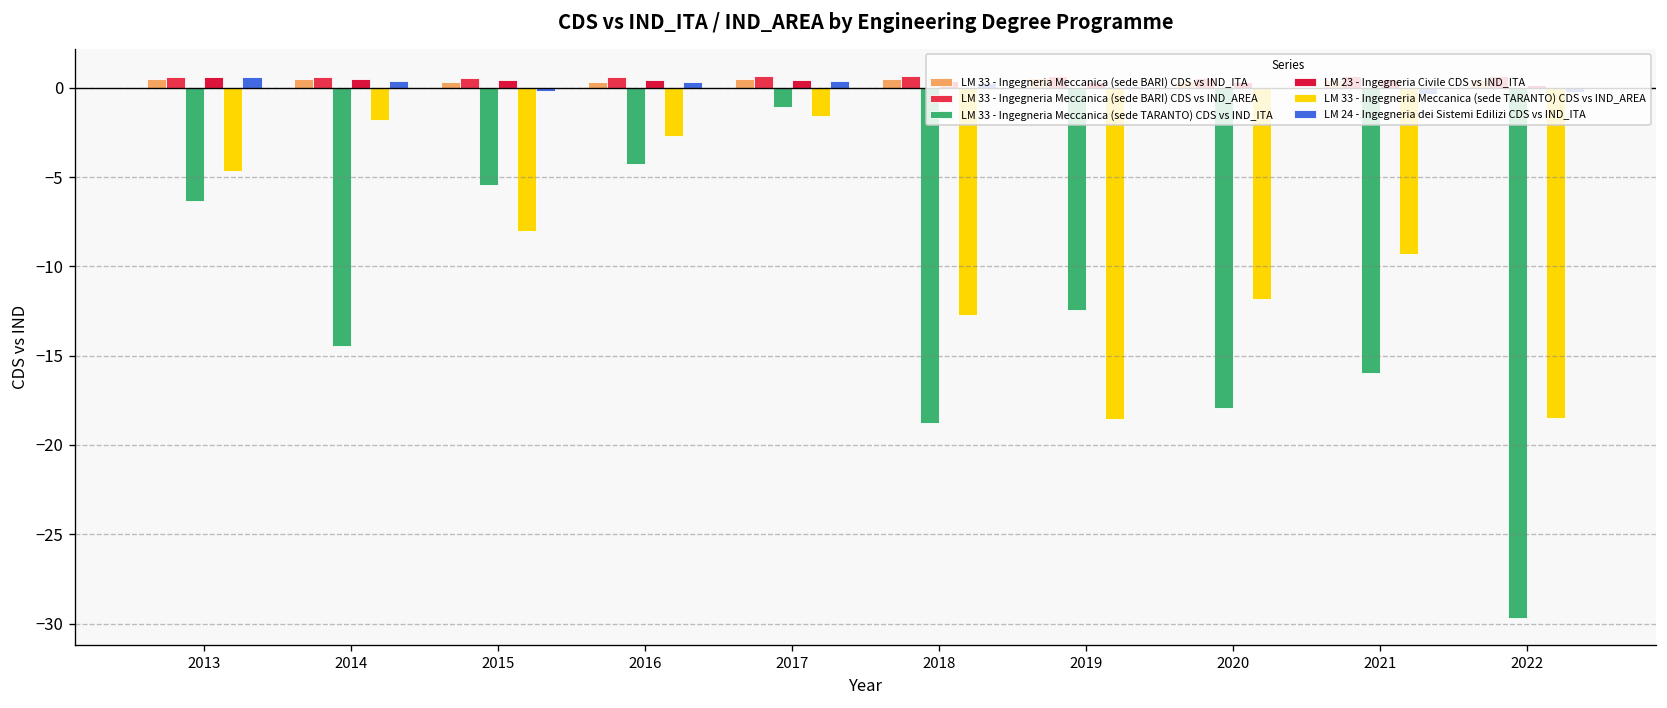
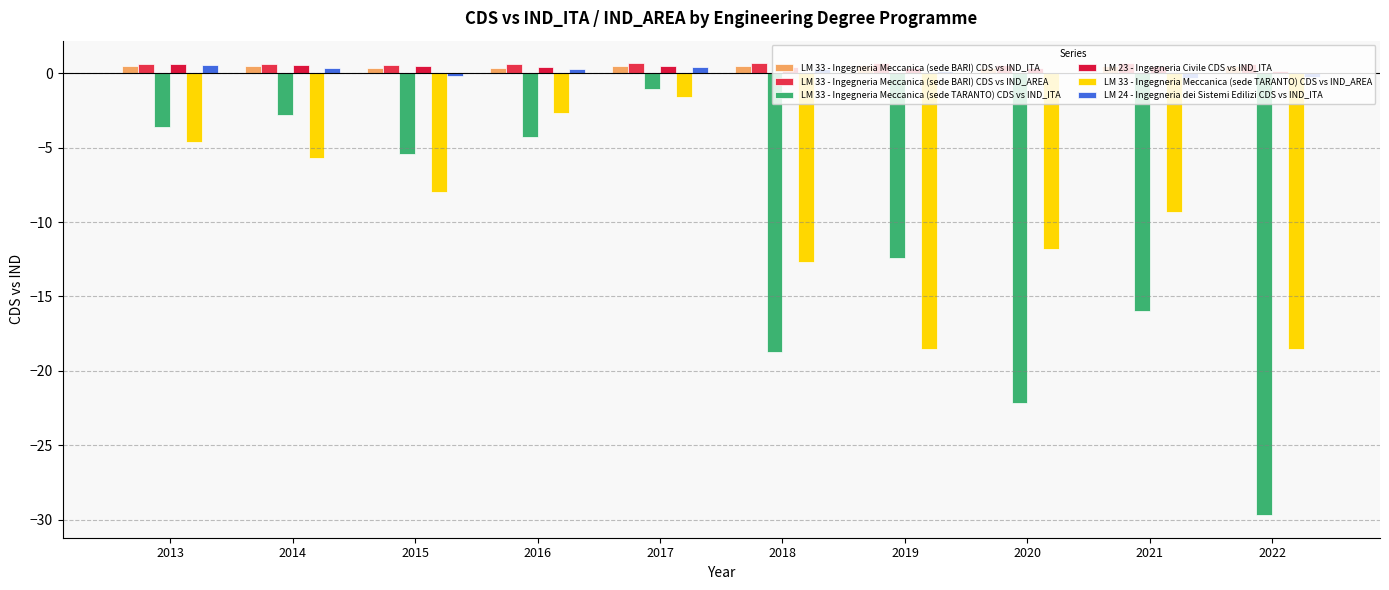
LM 33 - Ingegneria Meccanica (sede TARANTO) CDS vs IND_ITA, 2013: -6.3 -> -3.6
LM 33 - Ingegneria Meccanica (sede TARANTO) CDS vs IND_ITA, 2014: -14.5 -> -2.8
LM 33 - Ingegneria Meccanica (sede TARANTO) CDS vs IND_AREA, 2014: -1.8 -> -5.7
LM 33 - Ingegneria Meccanica (sede TARANTO) CDS vs IND_ITA, 2020: -17.9 -> -22.1
